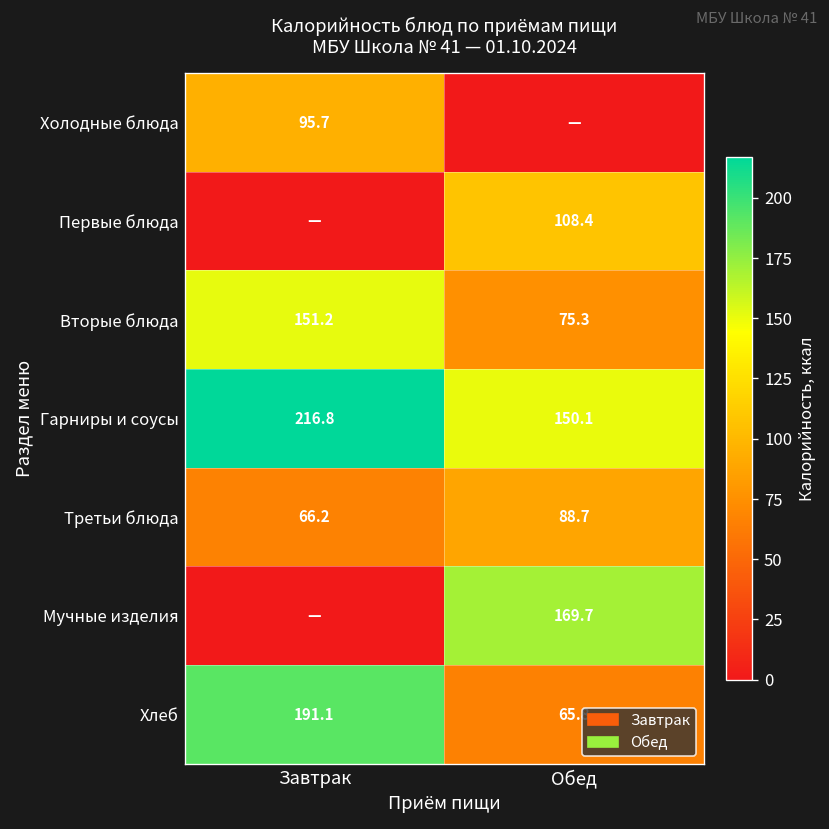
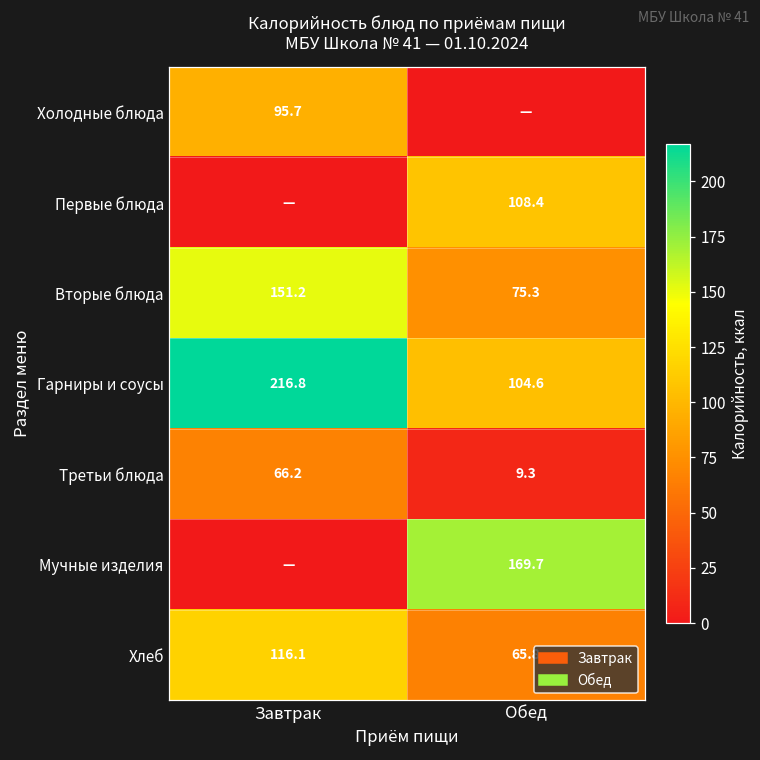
Гарниры и соусы, Обед: 150.1 -> 104.6
Третьи блюда, Обед: 88.7 -> 9.3
Хлеб, Завтрак: 191.1 -> 116.1
